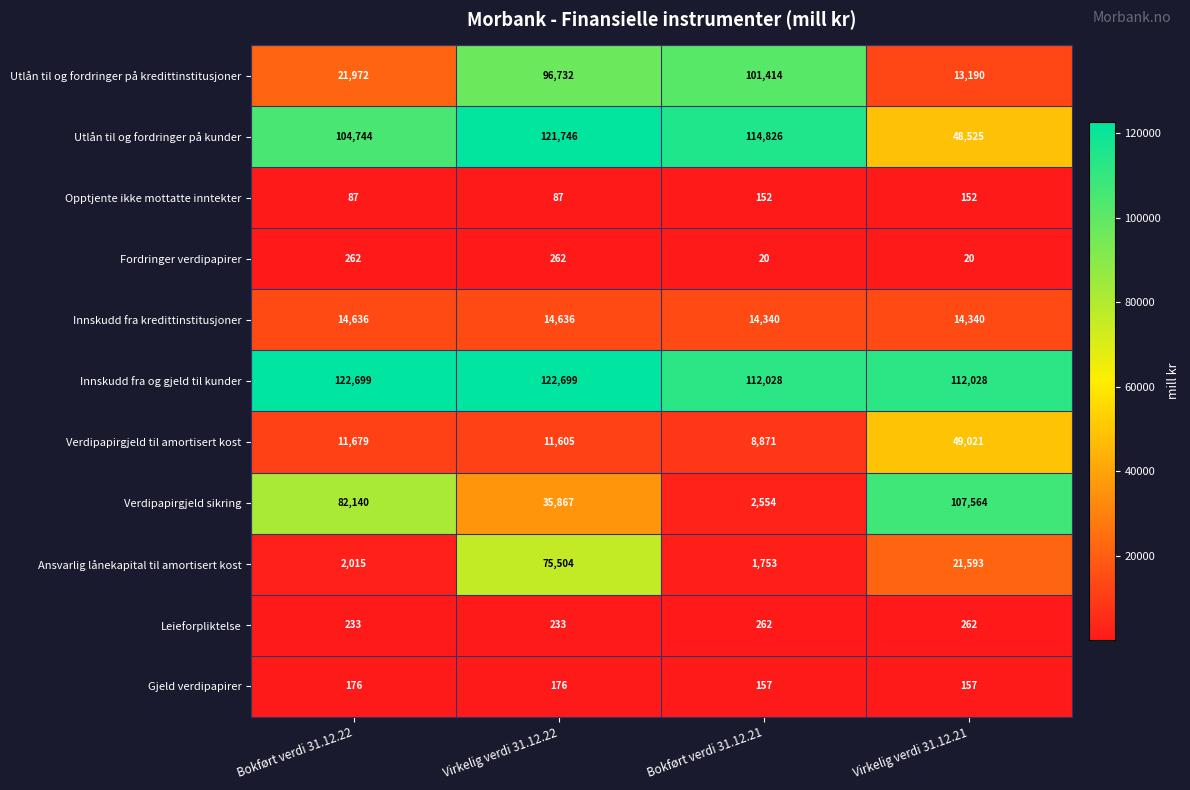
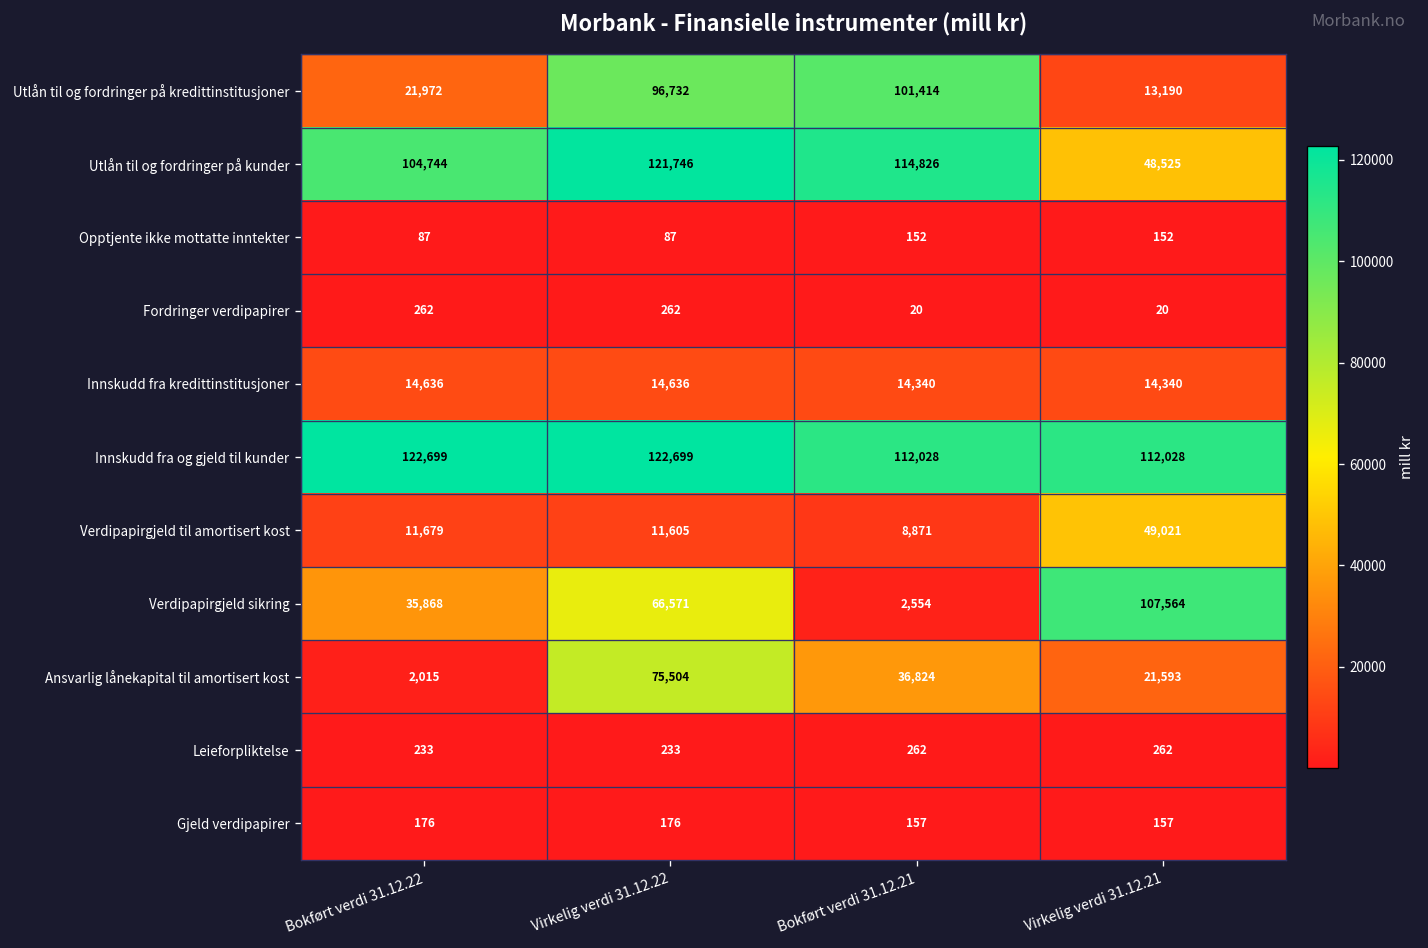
Verdipapirgjeld sikring, Bokført verdi 31.12.22: 82,140 -> 35,868
Verdipapirgjeld sikring, Virkelig verdi 31.12.22: 35,867 -> 66,571
Ansvarlig lånekapital til amortisert kost, Bokført verdi 31.12.21: 1,753 -> 36,824
